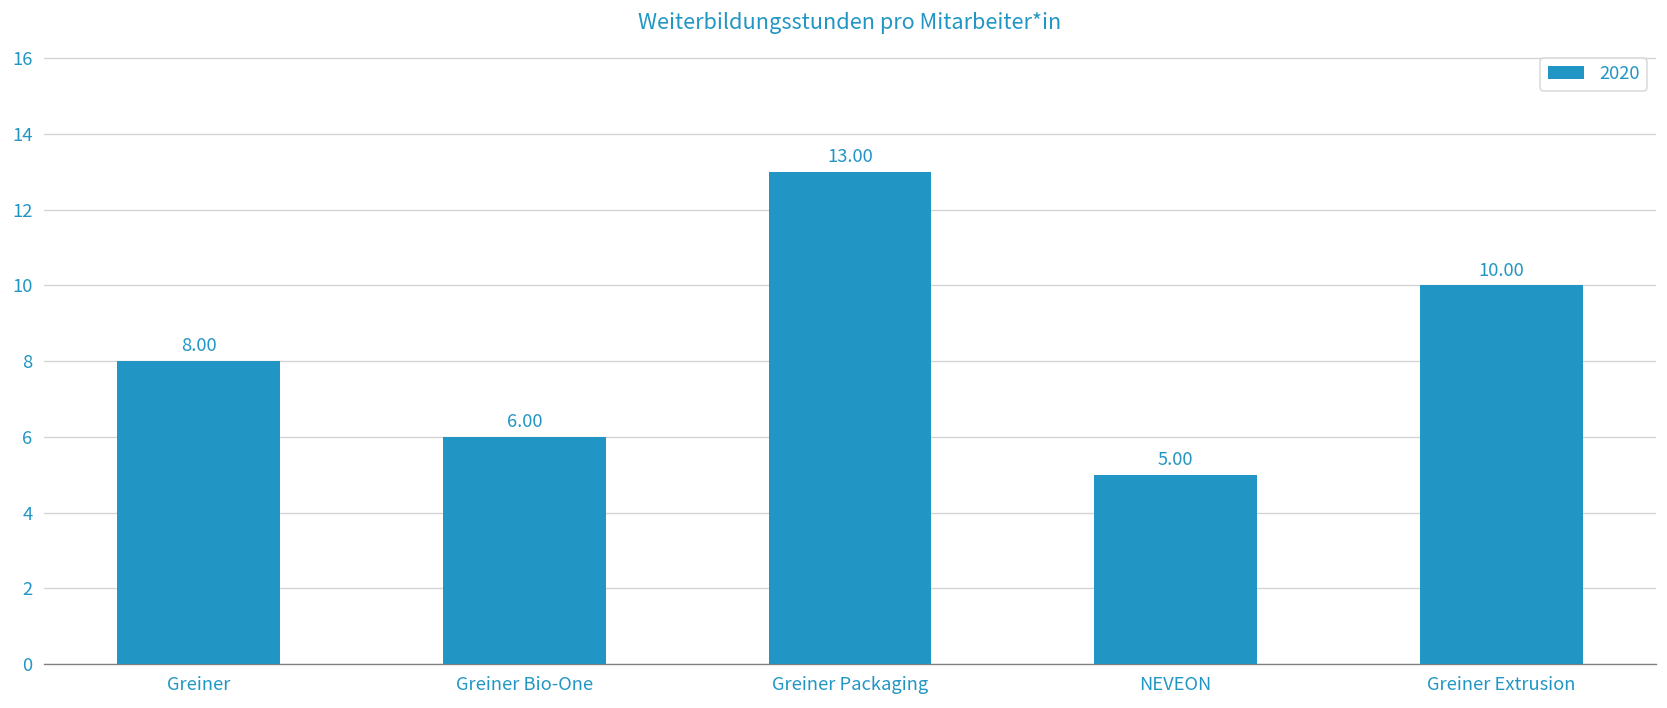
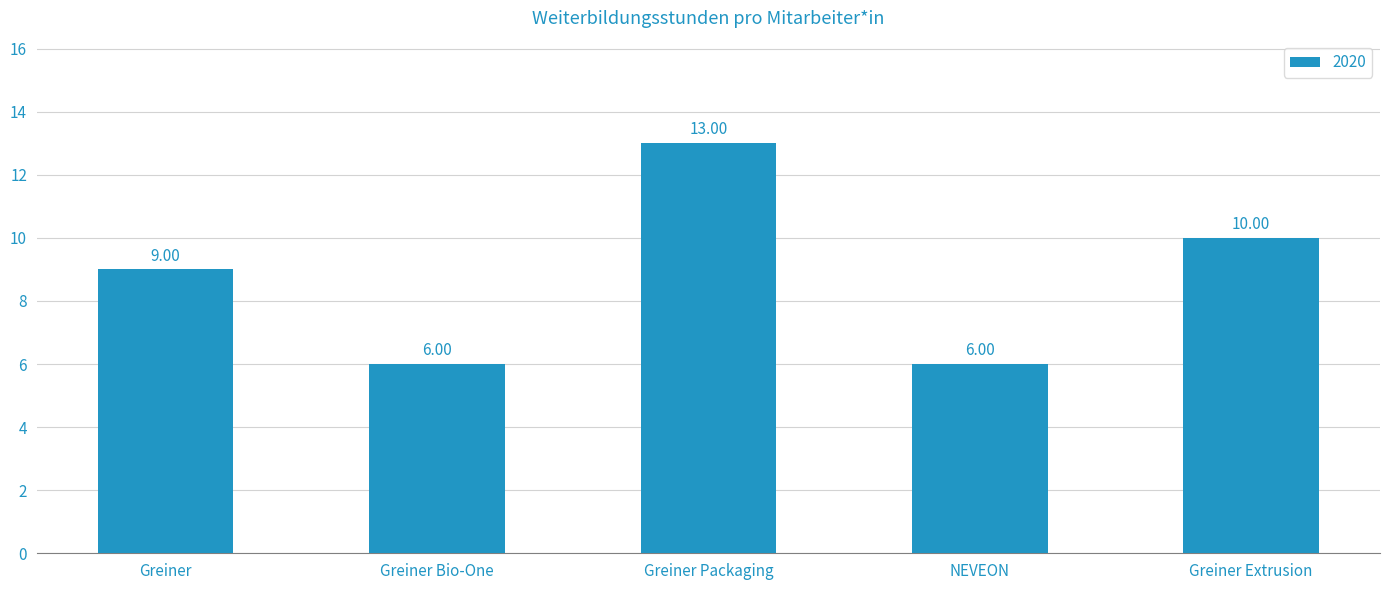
Greiner: 8.00 -> 9.00
NEVEON: 5.00 -> 6.00
